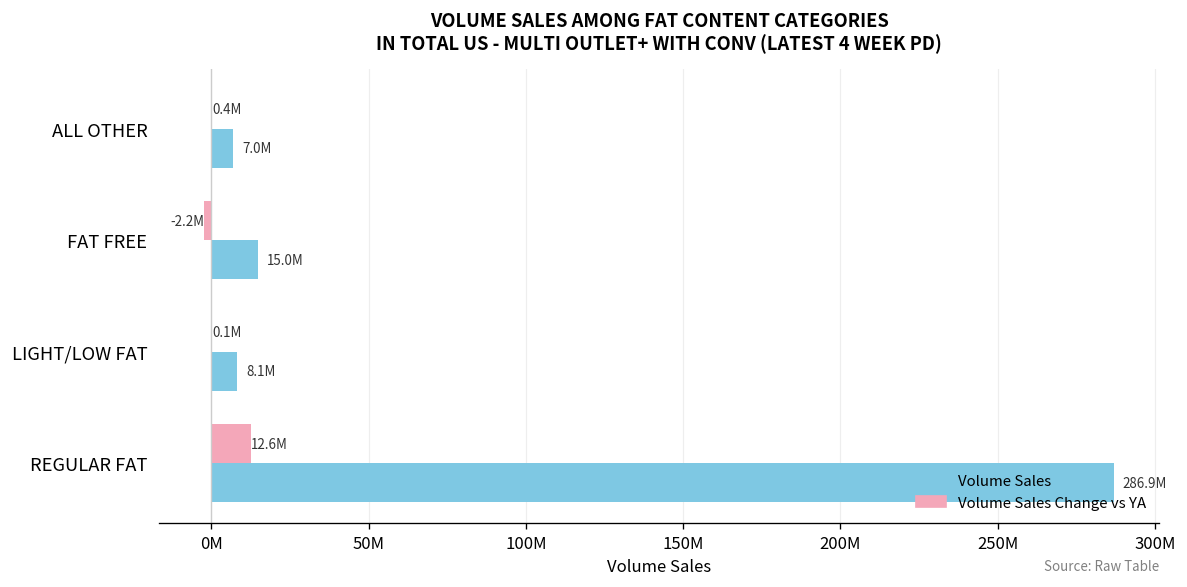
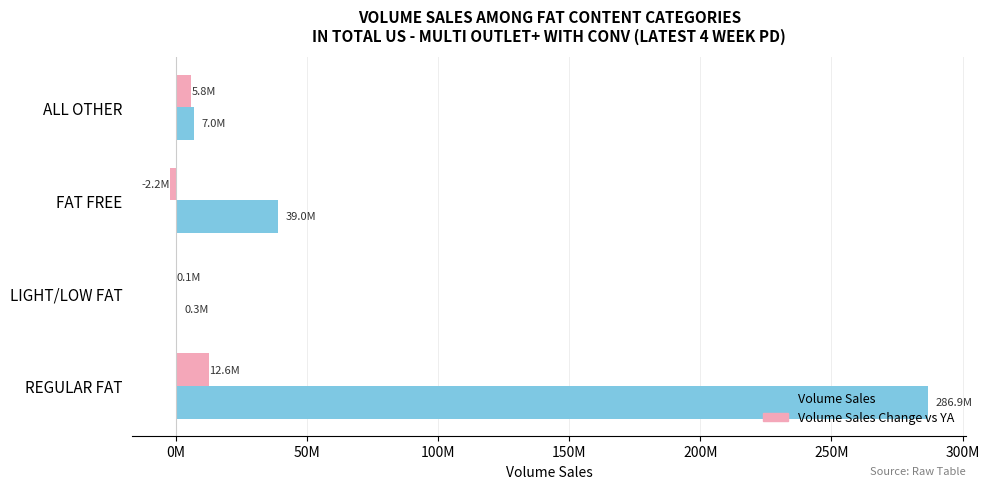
Volume Sales Change vs YA, ALL OTHER: 0.4M -> 5.8M
Volume Sales, FAT FREE: 15.0M -> 39.0M
Volume Sales, LIGHT/LOW FAT: 8.1M -> 0.3M
